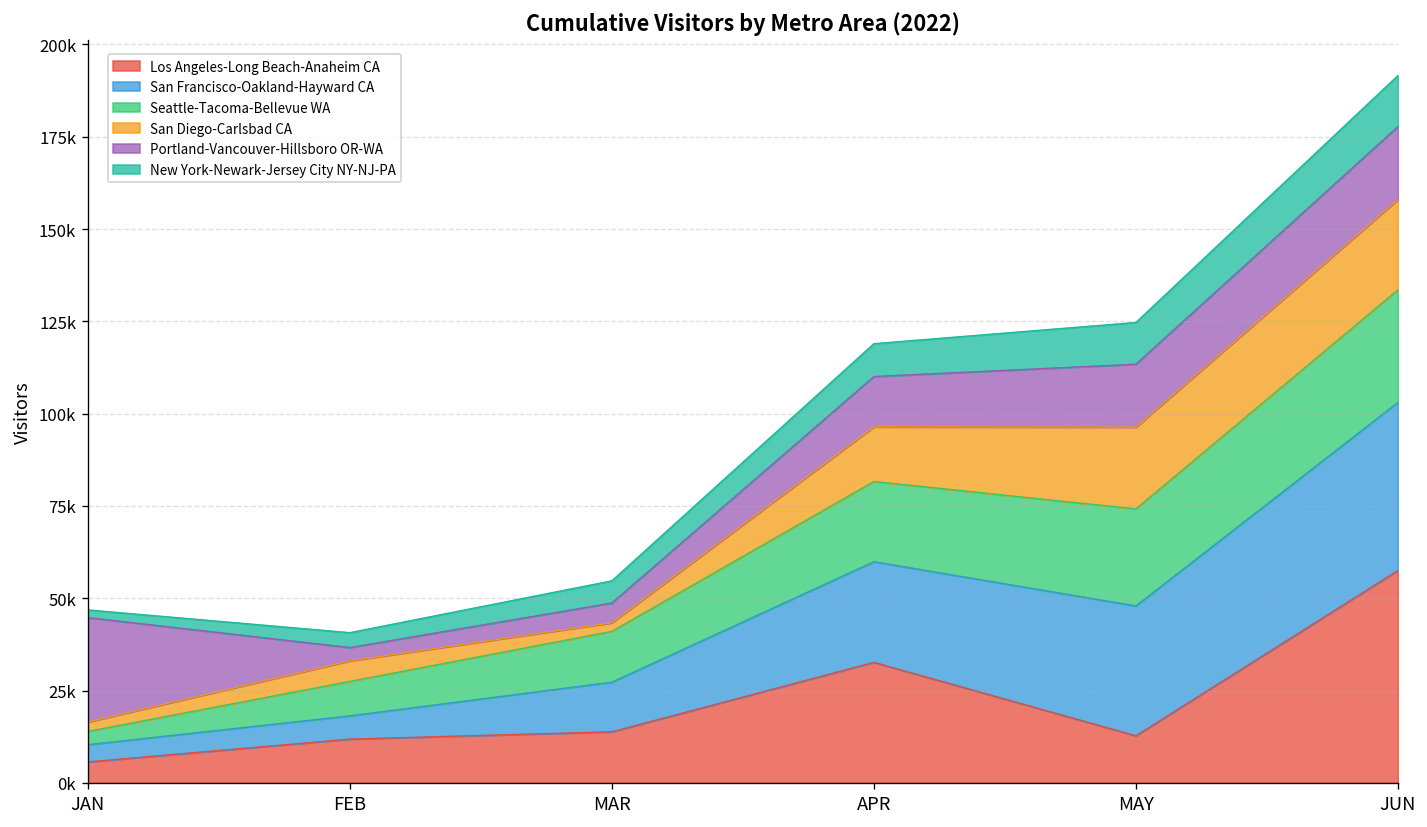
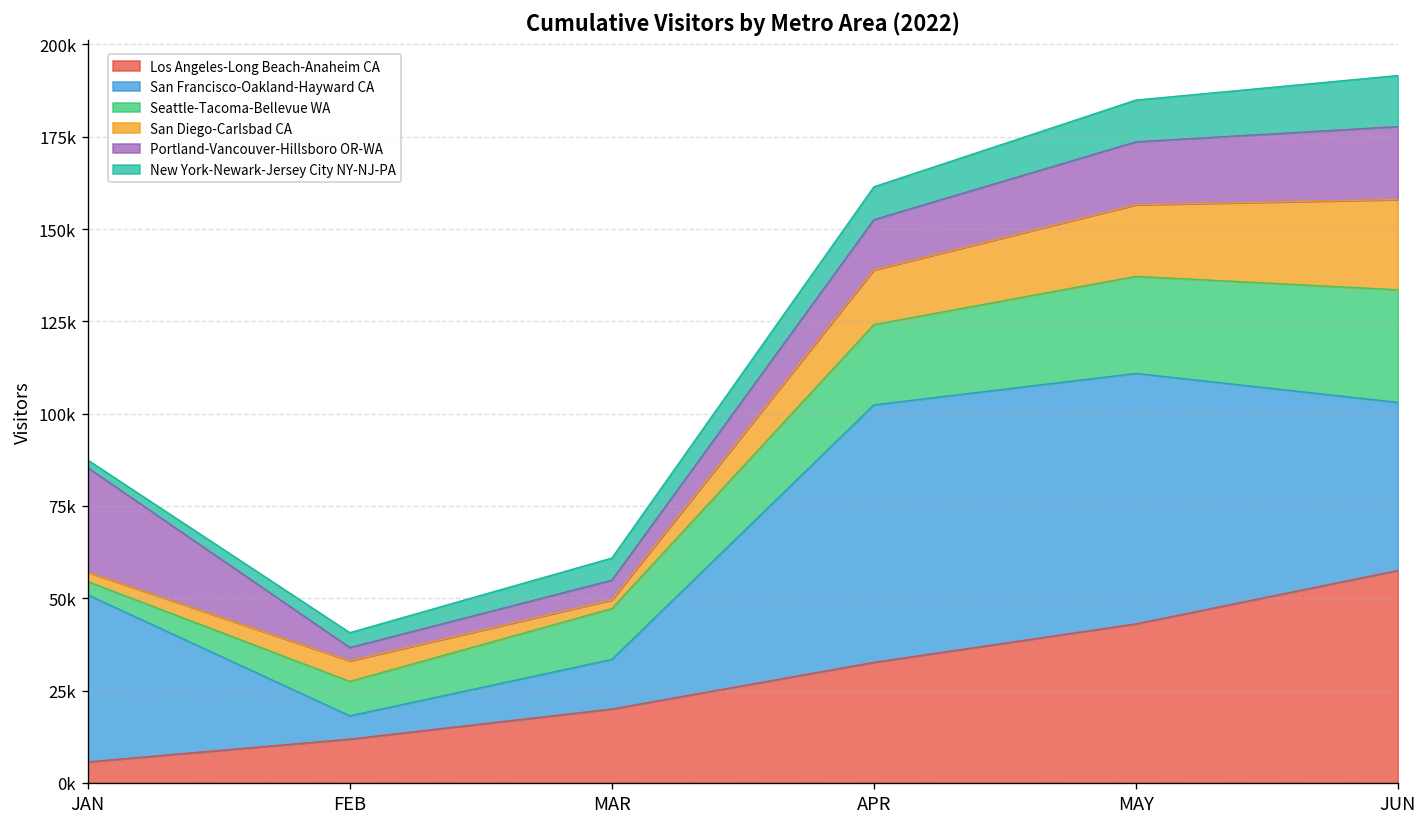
San Francisco-Oakland-Hayward CA, JAN: 5000 -> 45000
Los Angeles-Long Beach-Anaheim CA, MAR: 14000 -> 20000
San Francisco-Oakland-Hayward CA, APR: 27000 -> 70000
Los Angeles-Long Beach-Anaheim CA, MAY: 13000 -> 43000
San Francisco-Oakland-Hayward CA, MAY: 35000 -> 68000
San Diego-Carlsbad CA, MAY: 22000 -> 19000
